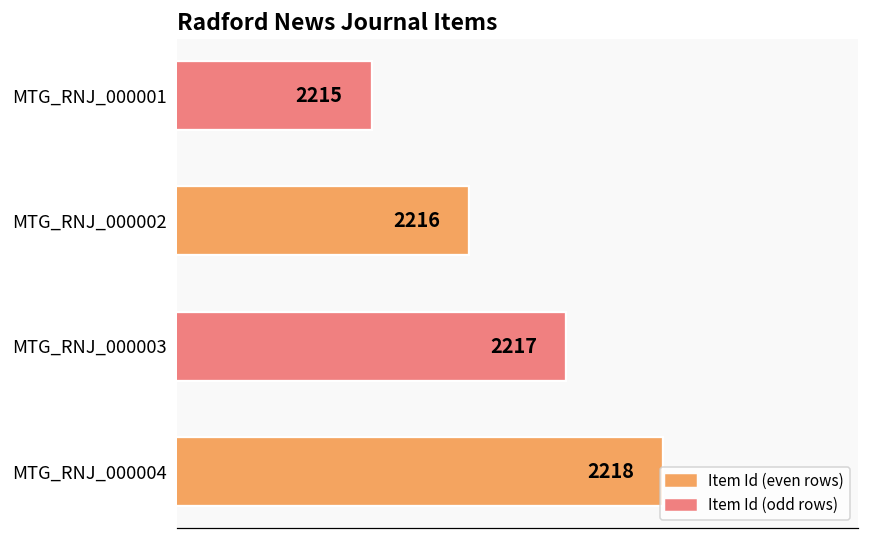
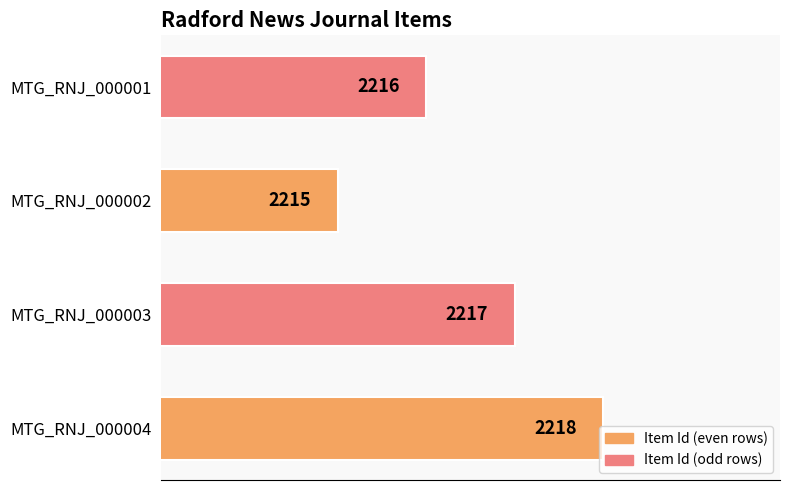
MTG_RNJ_000001: 2215 -> 2216
MTG_RNJ_000002: 2216 -> 2215
